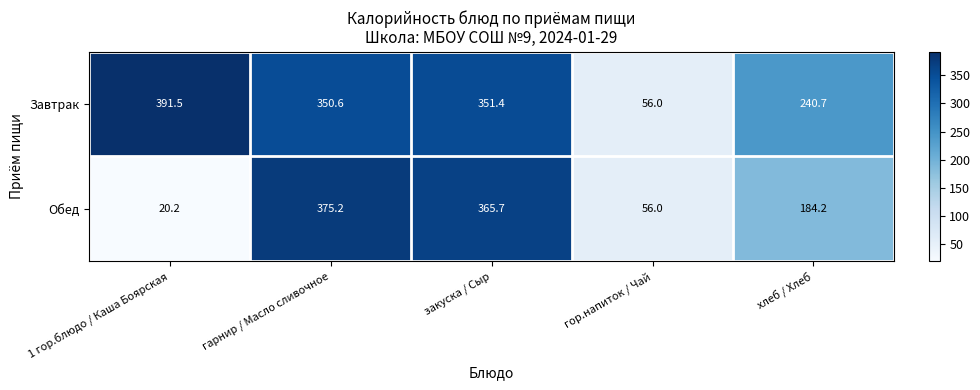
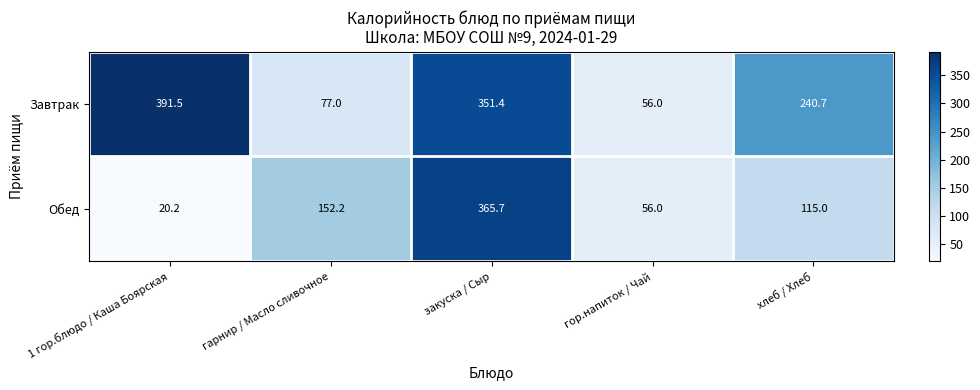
Завтрак, гарнир / Масло сливочное: 350.6 -> 77.0
Обед, гарнир / Масло сливочное: 375.2 -> 152.2
Обед, хлеб / Хлеб: 184.2 -> 115.0
